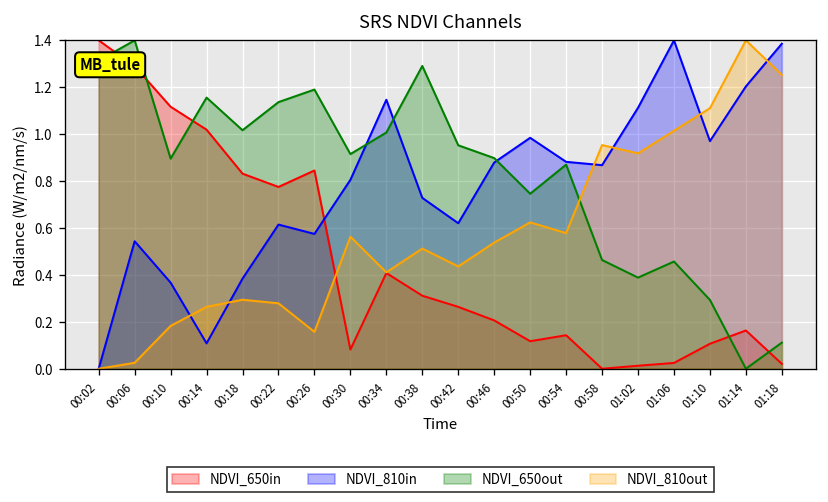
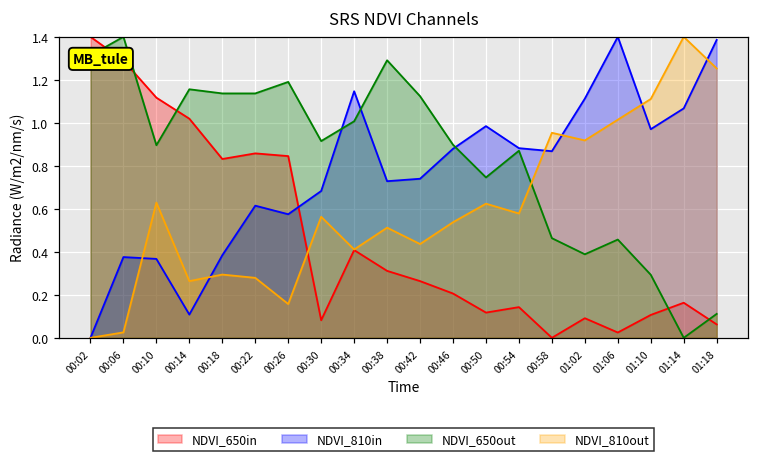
NDVI_810in, 00:06: 0.54 -> 0.38
NDVI_810out, 00:10: 0.18 -> 0.63
NDVI_650out, 00:18: 1.02 -> 1.14
NDVI_650in, 00:22: 0.78 -> 0.86
NDVI_810in, 00:30: 0.81 -> 0.68
NDVI_810in, 00:42: 0.62 -> 0.74
NDVI_650out, 00:42: 0.95 -> 1.12
NDVI_650in, 01:02: 0.01 -> 0.09
NDVI_810in, 01:14: 1.20 -> 1.07
NDVI_650in, 01:18: 0.02 -> 0.06
